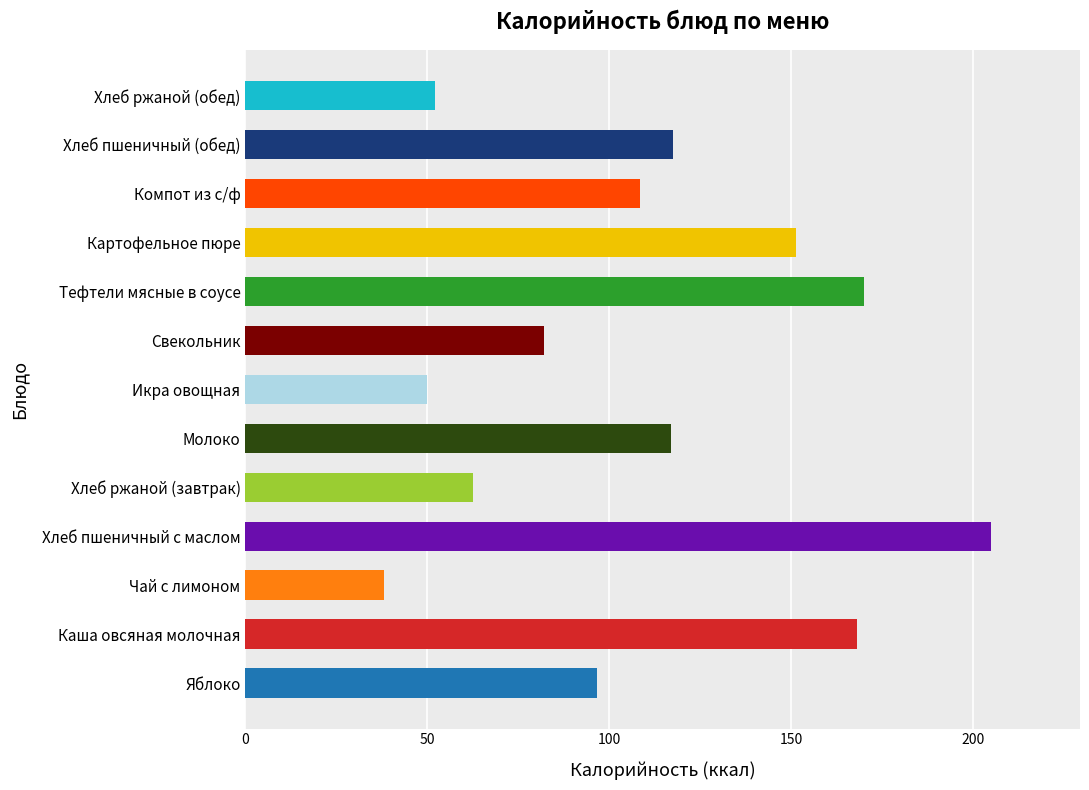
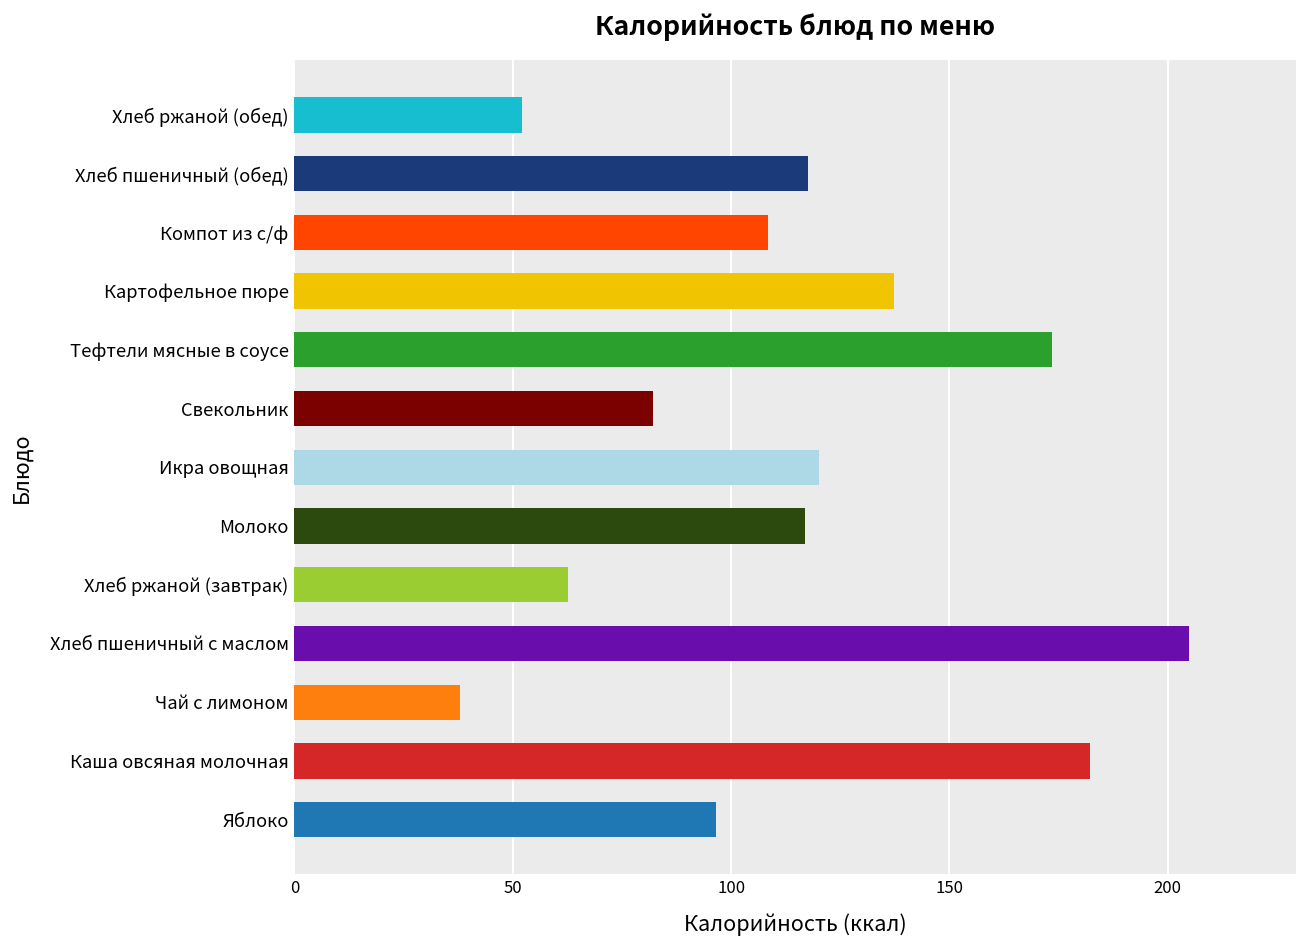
Картофельное пюре: 151 -> 137
Тефтели мясные в соусе: 170 -> 173
Икра овощная: 50 -> 120
Каша овсяная молочная: 168 -> 182
